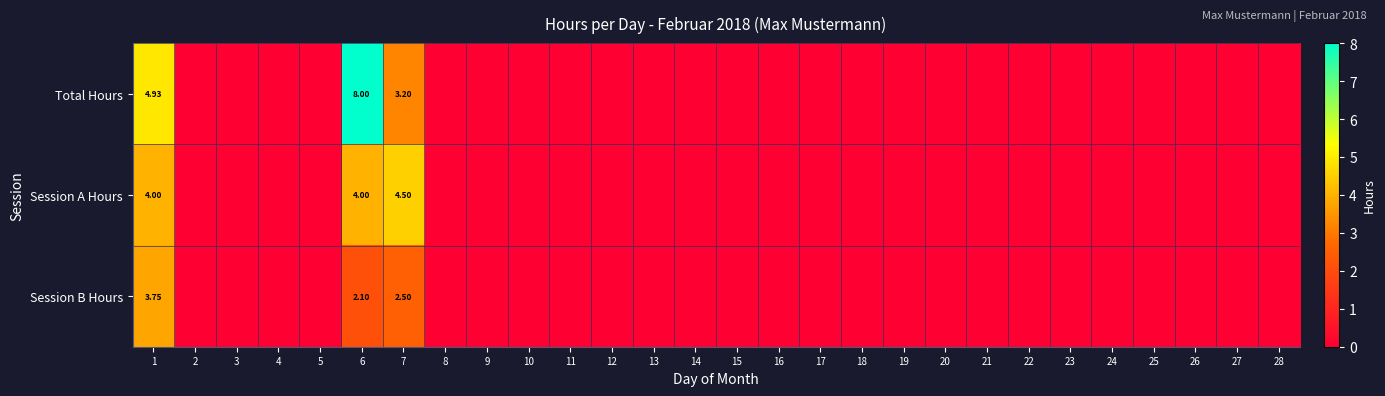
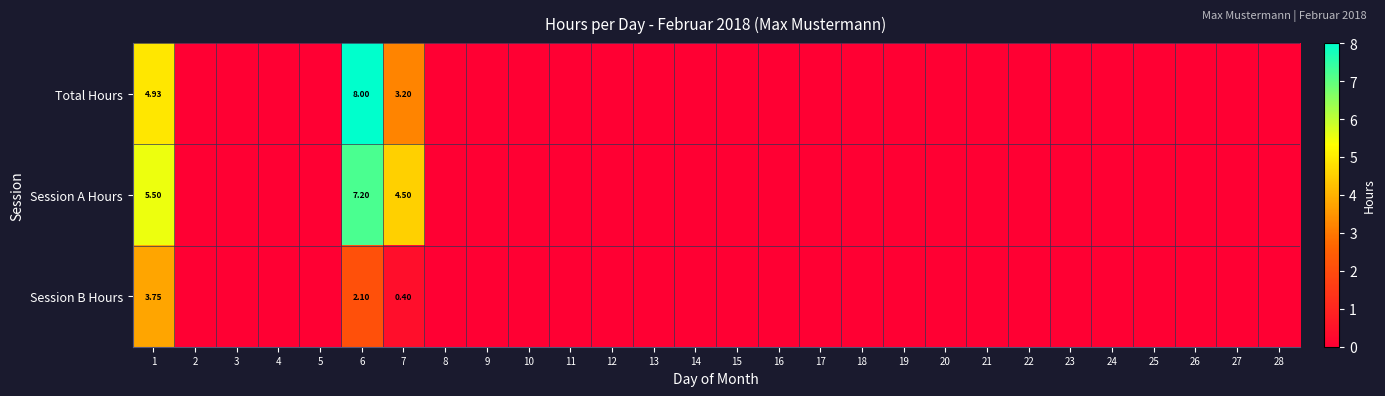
Session A Hours, 1: 4.00 -> 5.50
Session A Hours, 6: 4.00 -> 7.20
Session B Hours, 7: 2.50 -> 0.40
